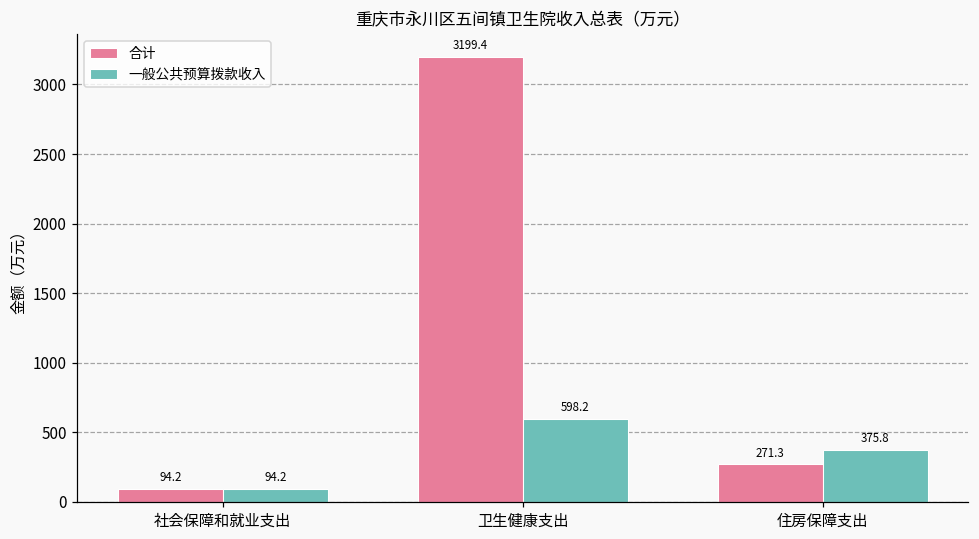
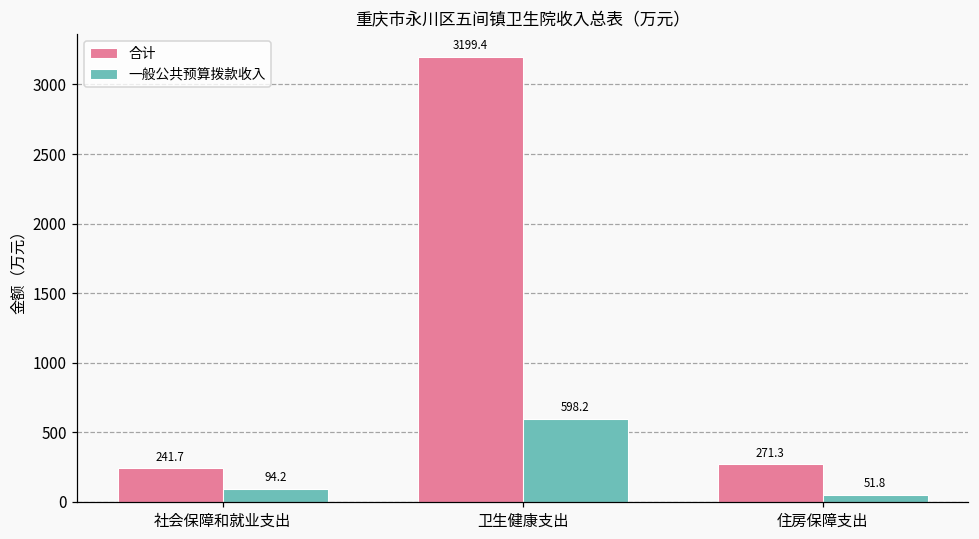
合计, 社会保障和就业支出: 94.2 -> 241.7
一般公共预算拨款收入, 住房保障支出: 375.8 -> 51.8
